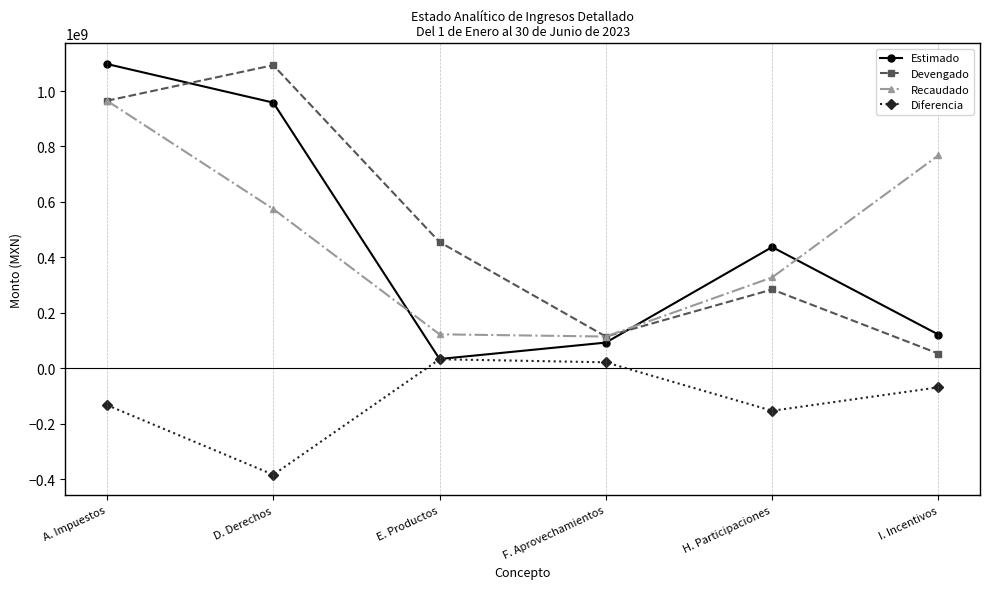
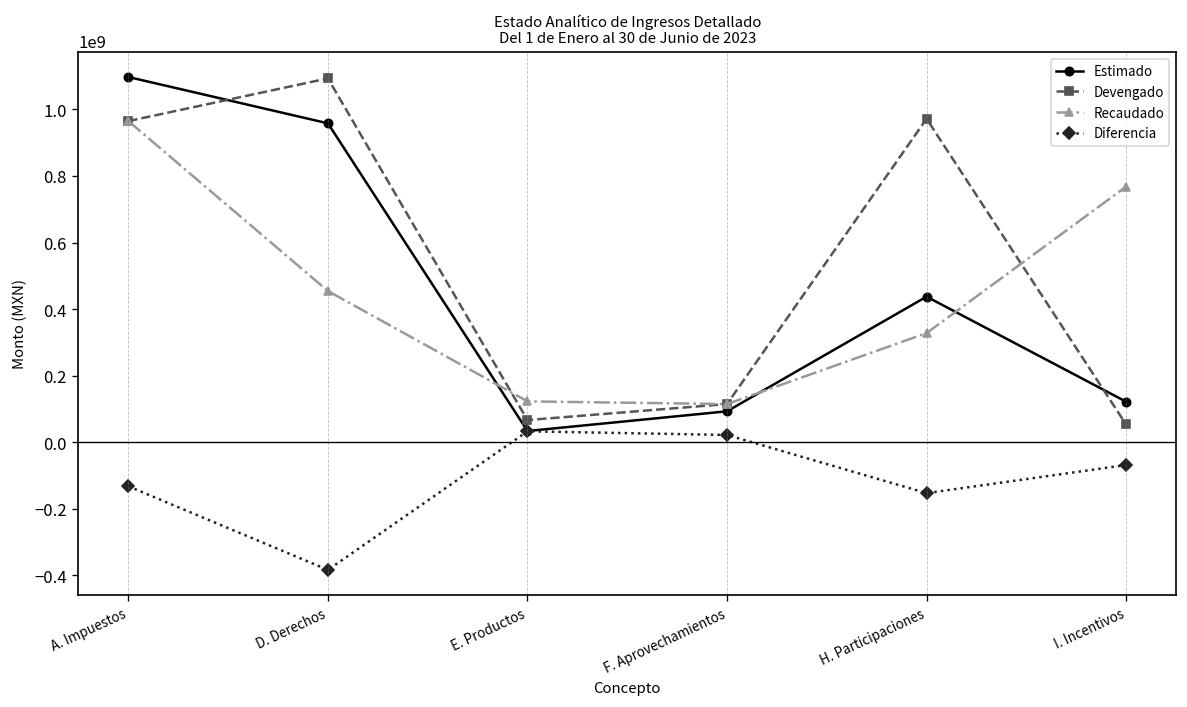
Recaudado, D. Derechos: 570000000 -> 450000000
Devengado, E. Productos: 460000000 -> 70000000
Devengado, H. Participaciones: 280000000 -> 970000000
